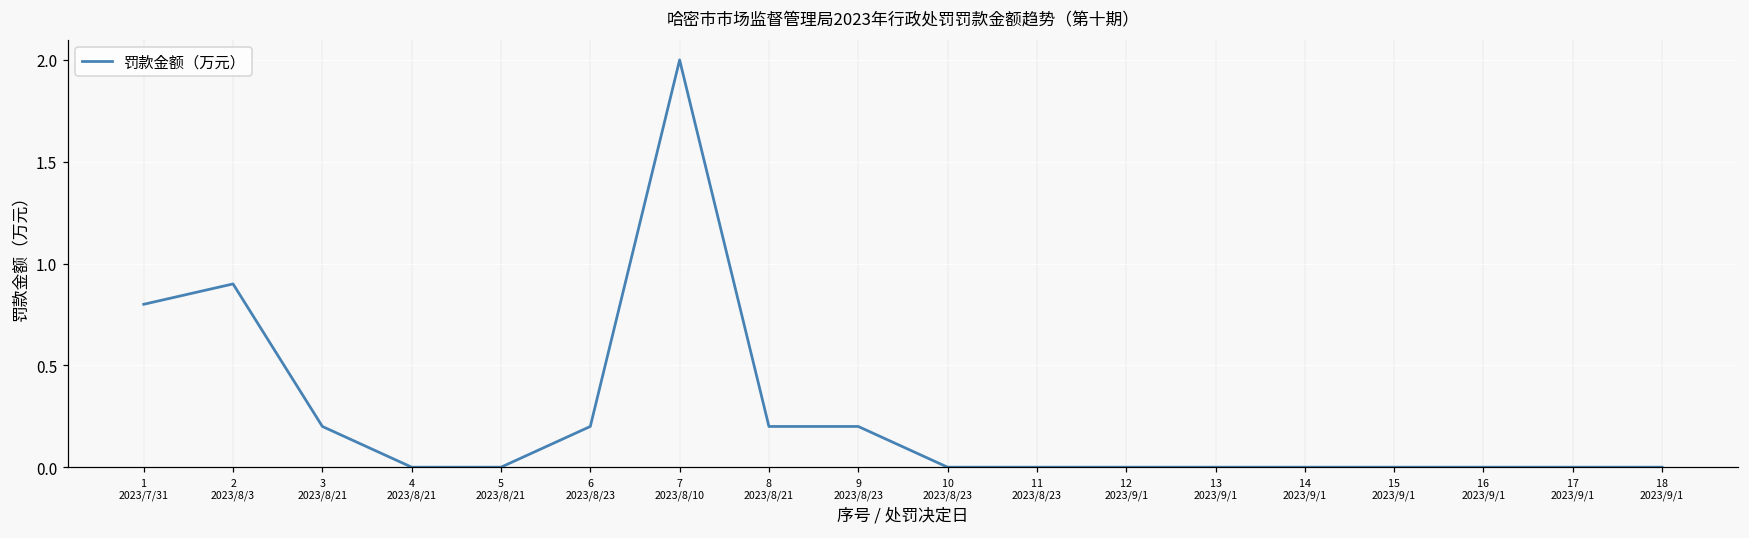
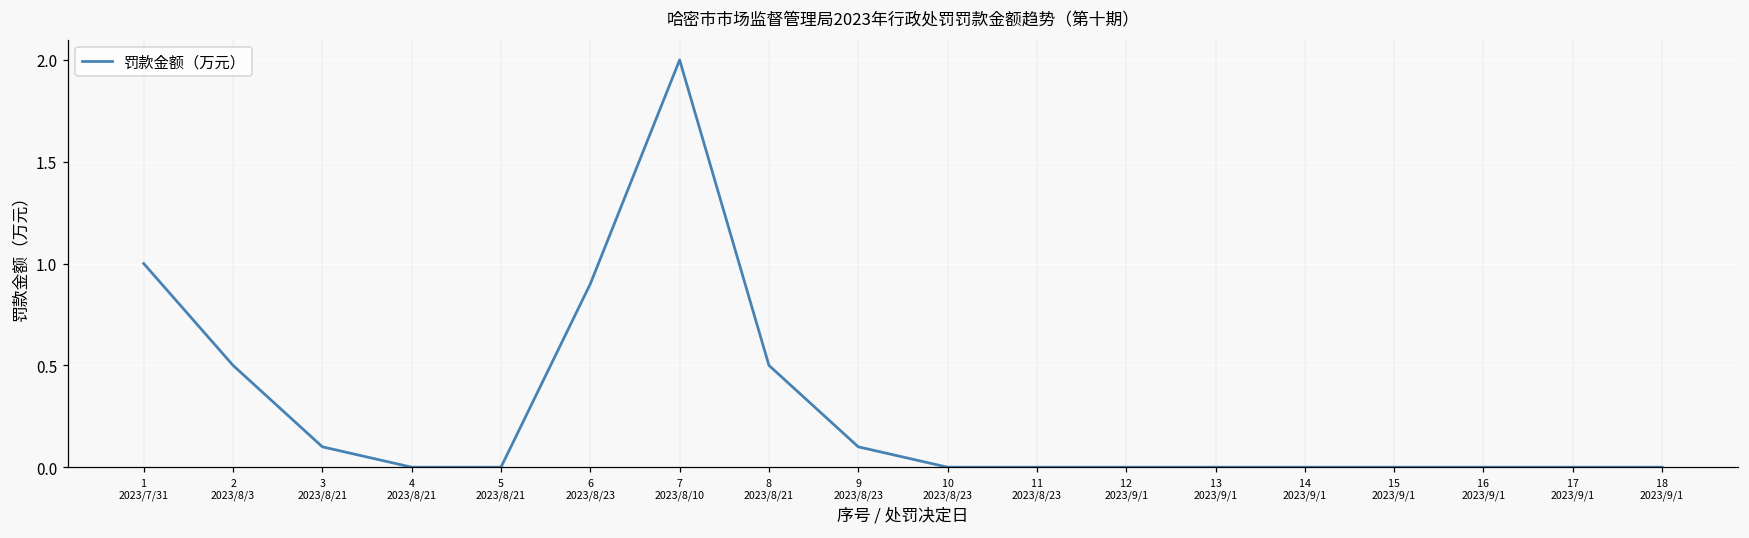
1 2023/7/31: 0.8 -> 1.0
2 2023/8/3: 0.9 -> 0.5
3 2023/8/21: 0.2 -> 0.1
6 2023/8/23: 0.2 -> 0.9
8 2023/8/21: 0.2 -> 0.5
9 2023/8/23: 0.2 -> 0.1
